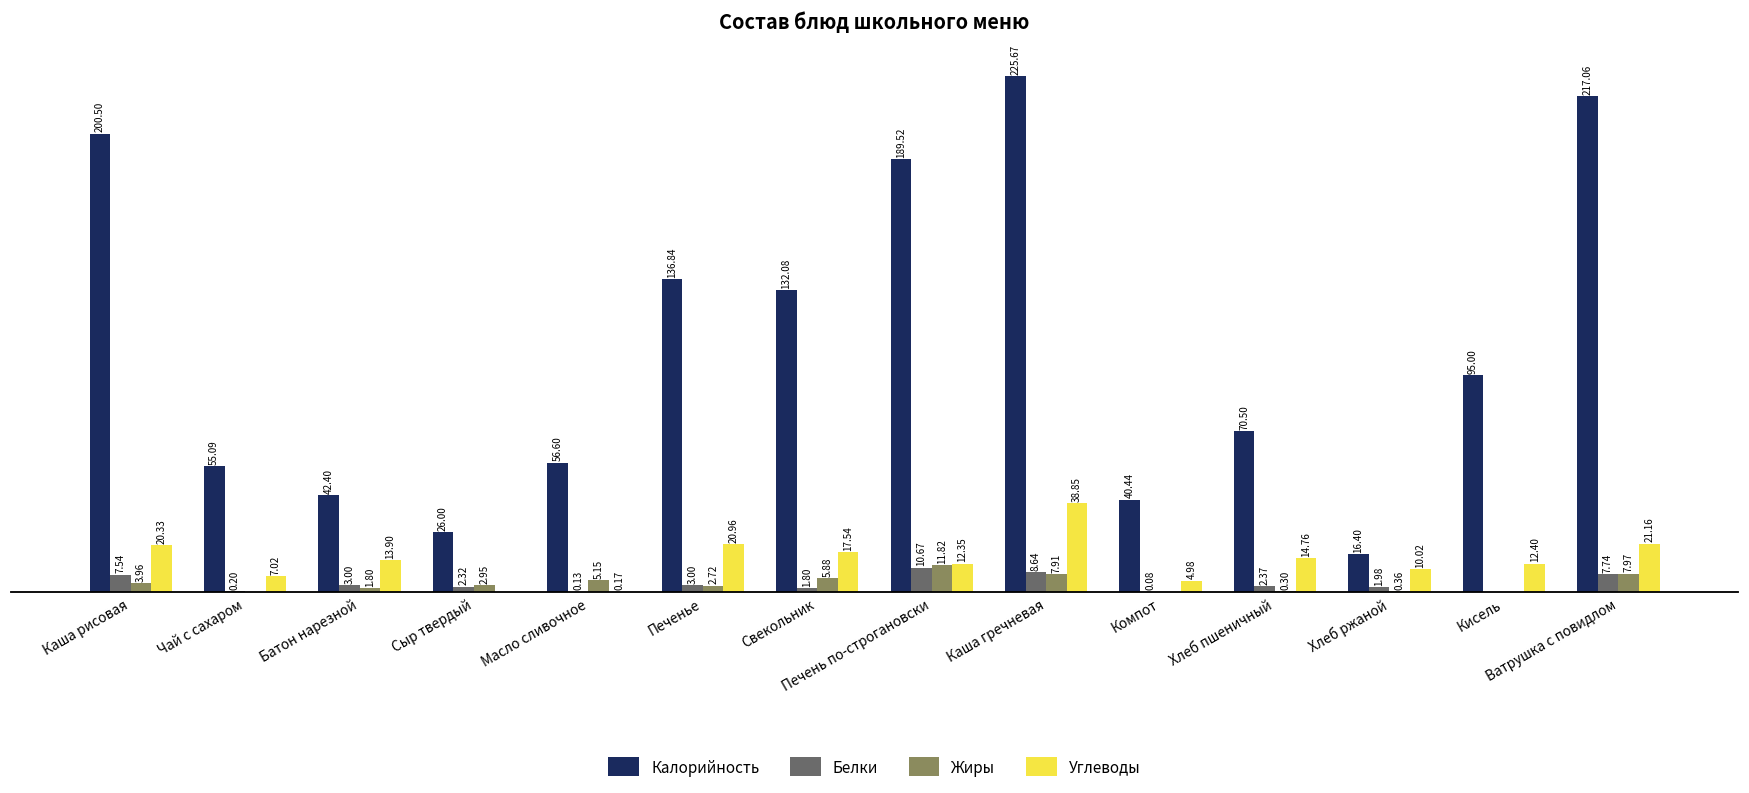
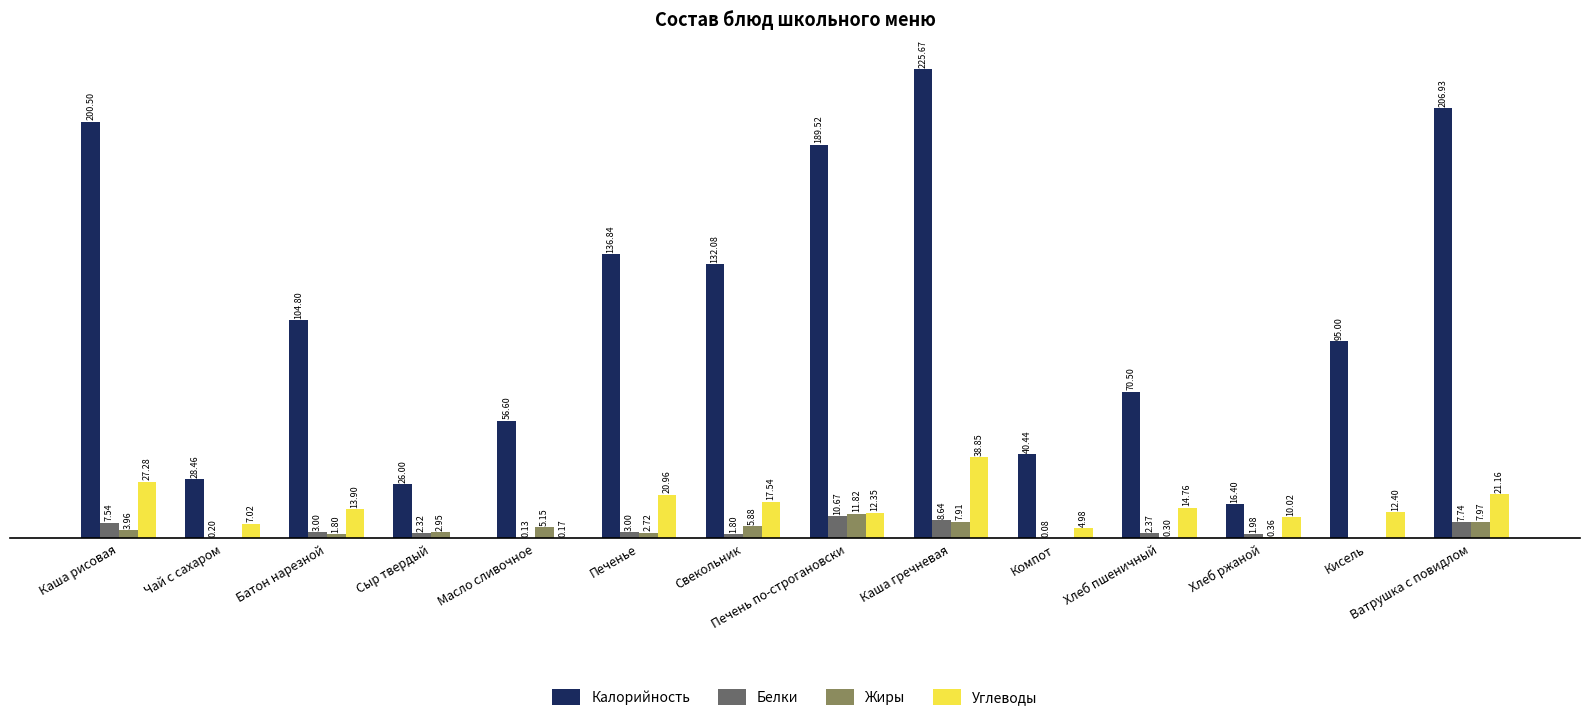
Углеводы, Каша рисовая: 20.33 -> 27.28
Калорийность, Чай с сахаром: 55.09 -> 28.46
Калорийность, Батон нарезной: 42.40 -> 104.80
Калорийность, Ватрушка с повидлом: 217.06 -> 206.93
